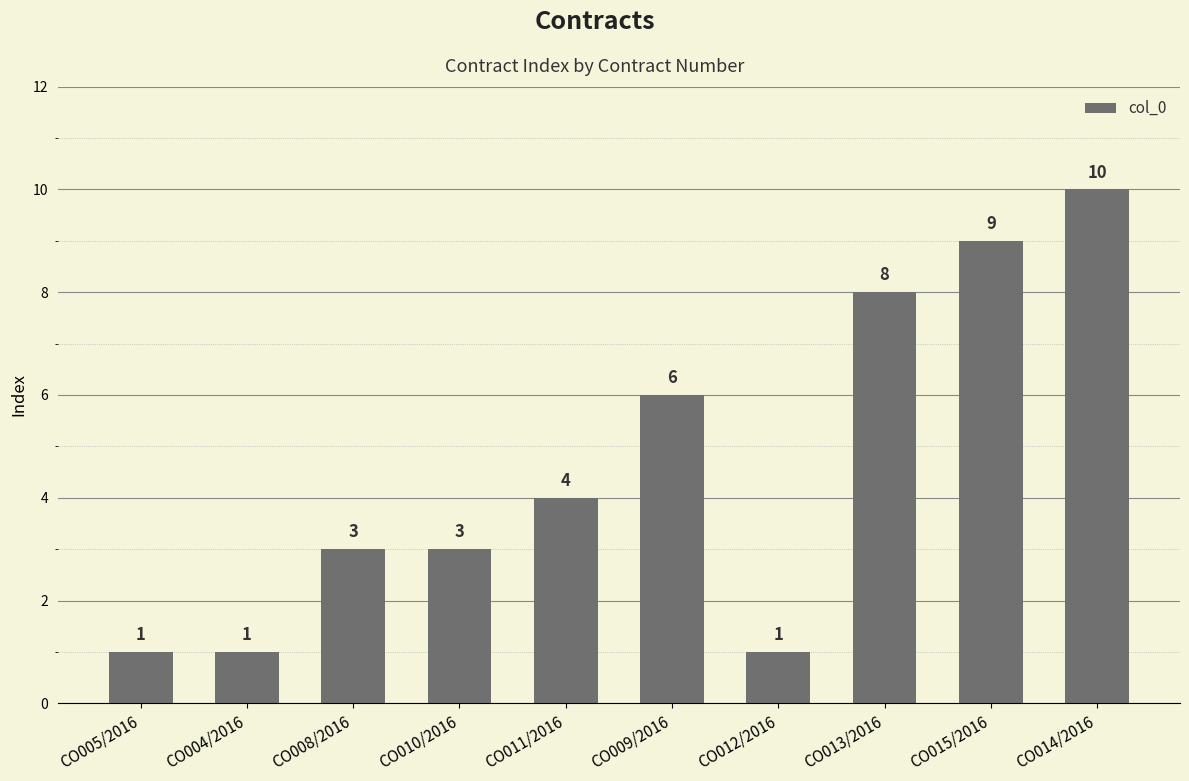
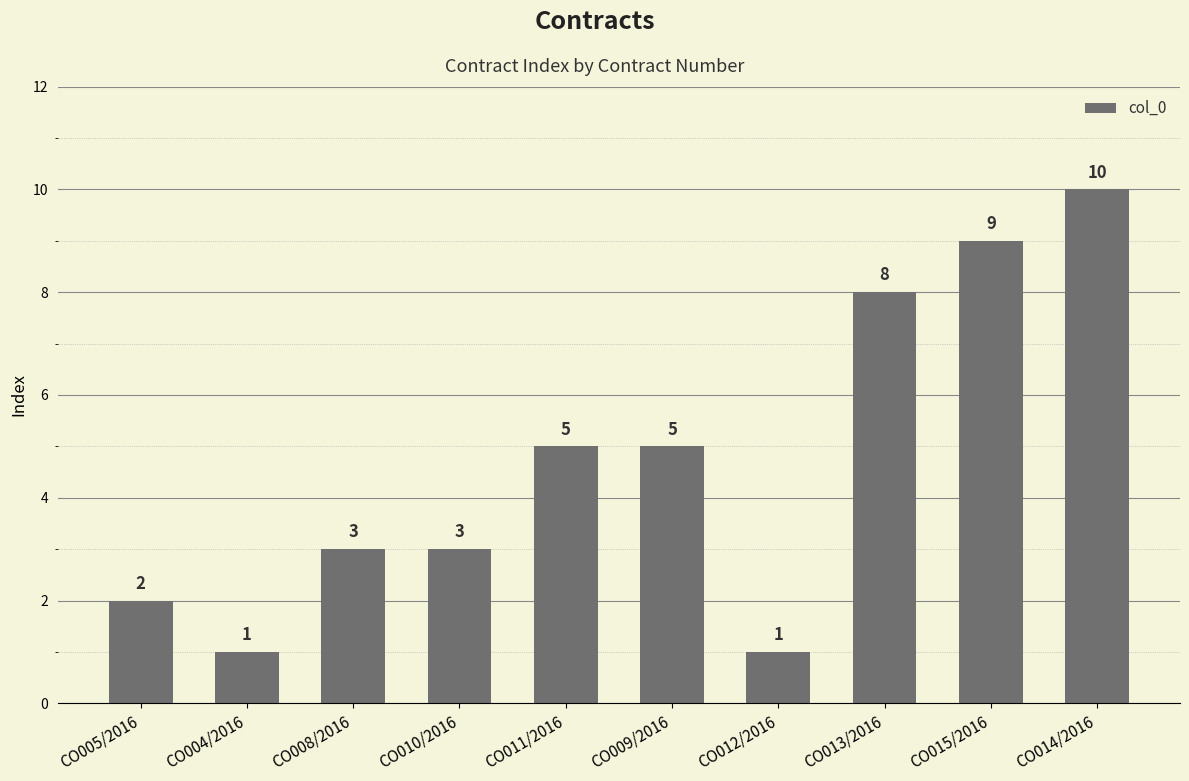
CO005/2016: 1 -> 2
CO011/2016: 4 -> 5
CO009/2016: 6 -> 5
